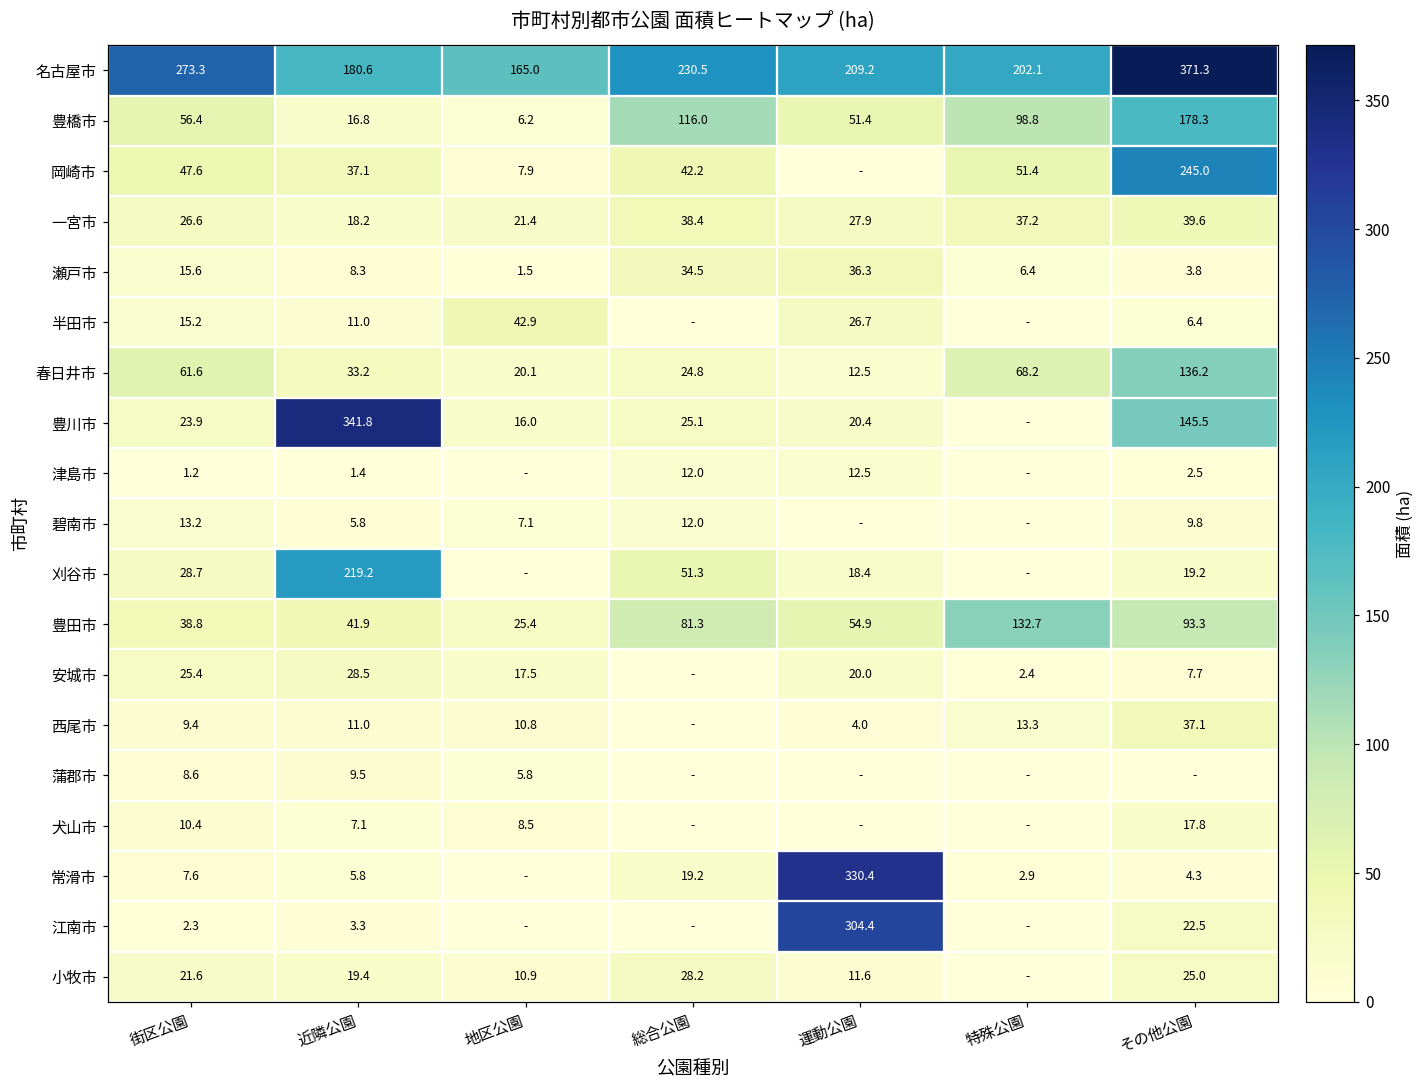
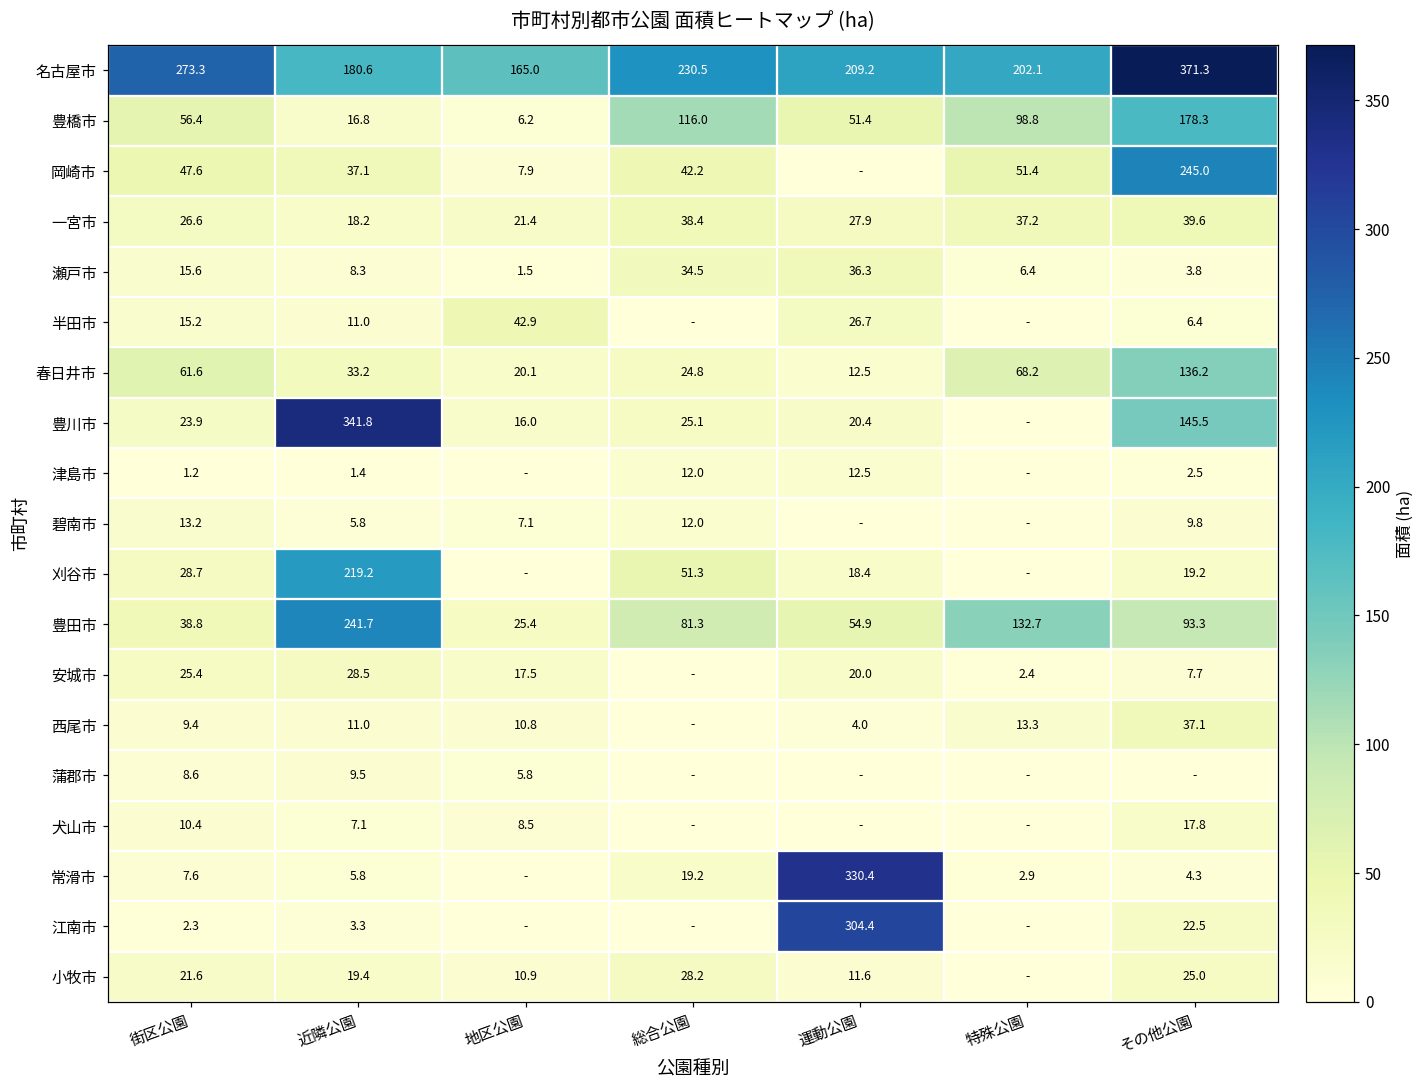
豊田市, 近隣公園: 41.9 -> 241.7
